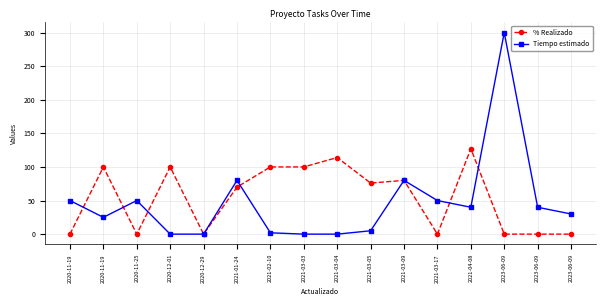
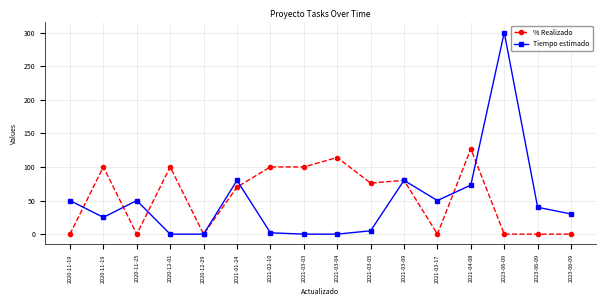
Tiempo estimado, 2021-04-08: 40 -> 70
